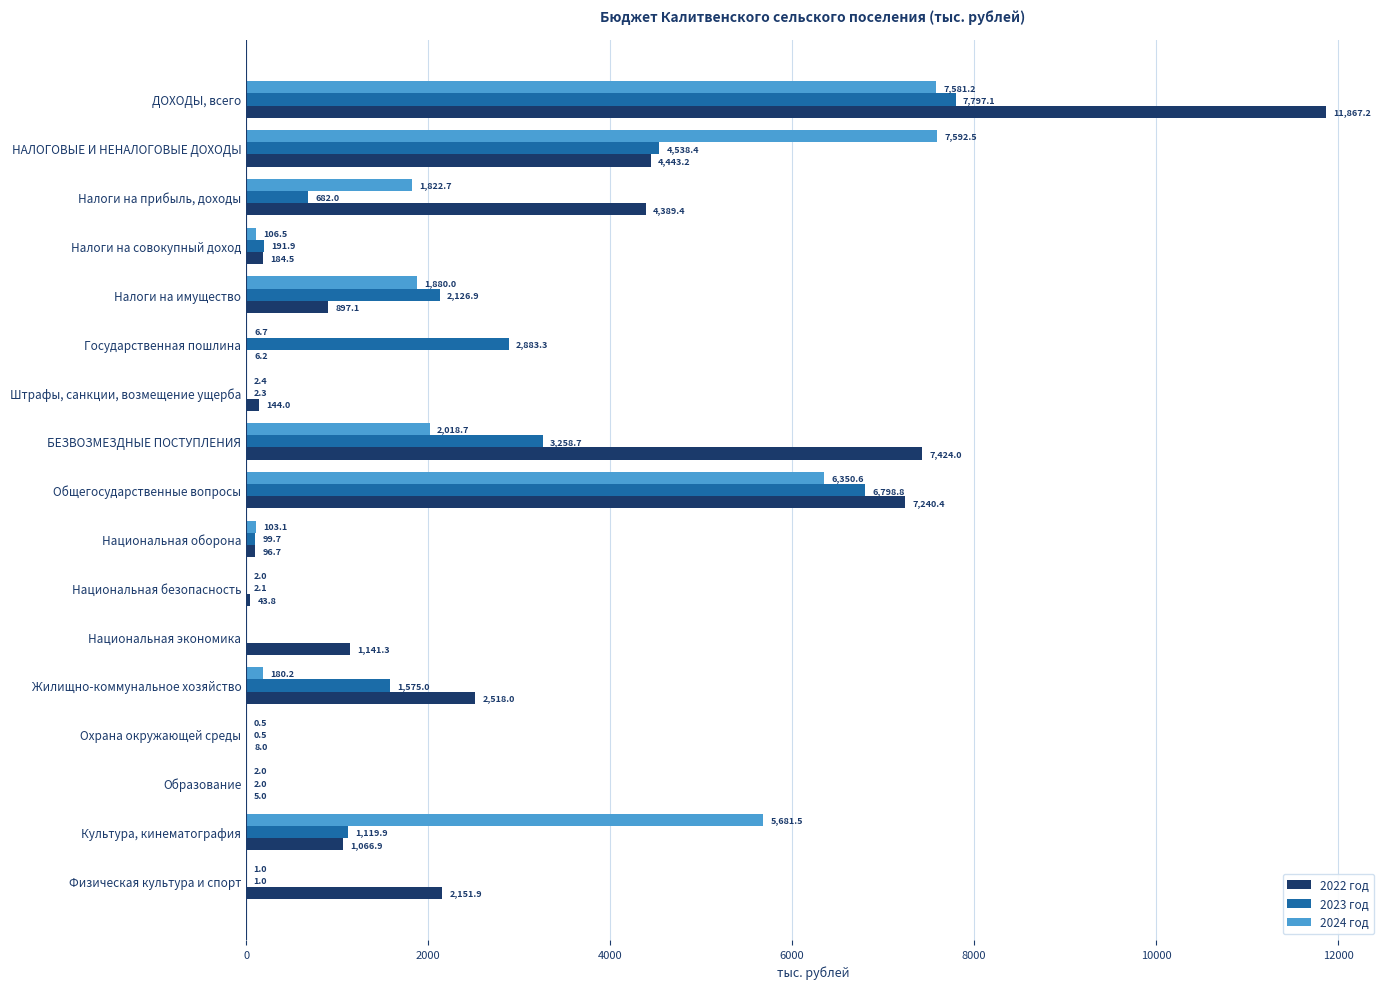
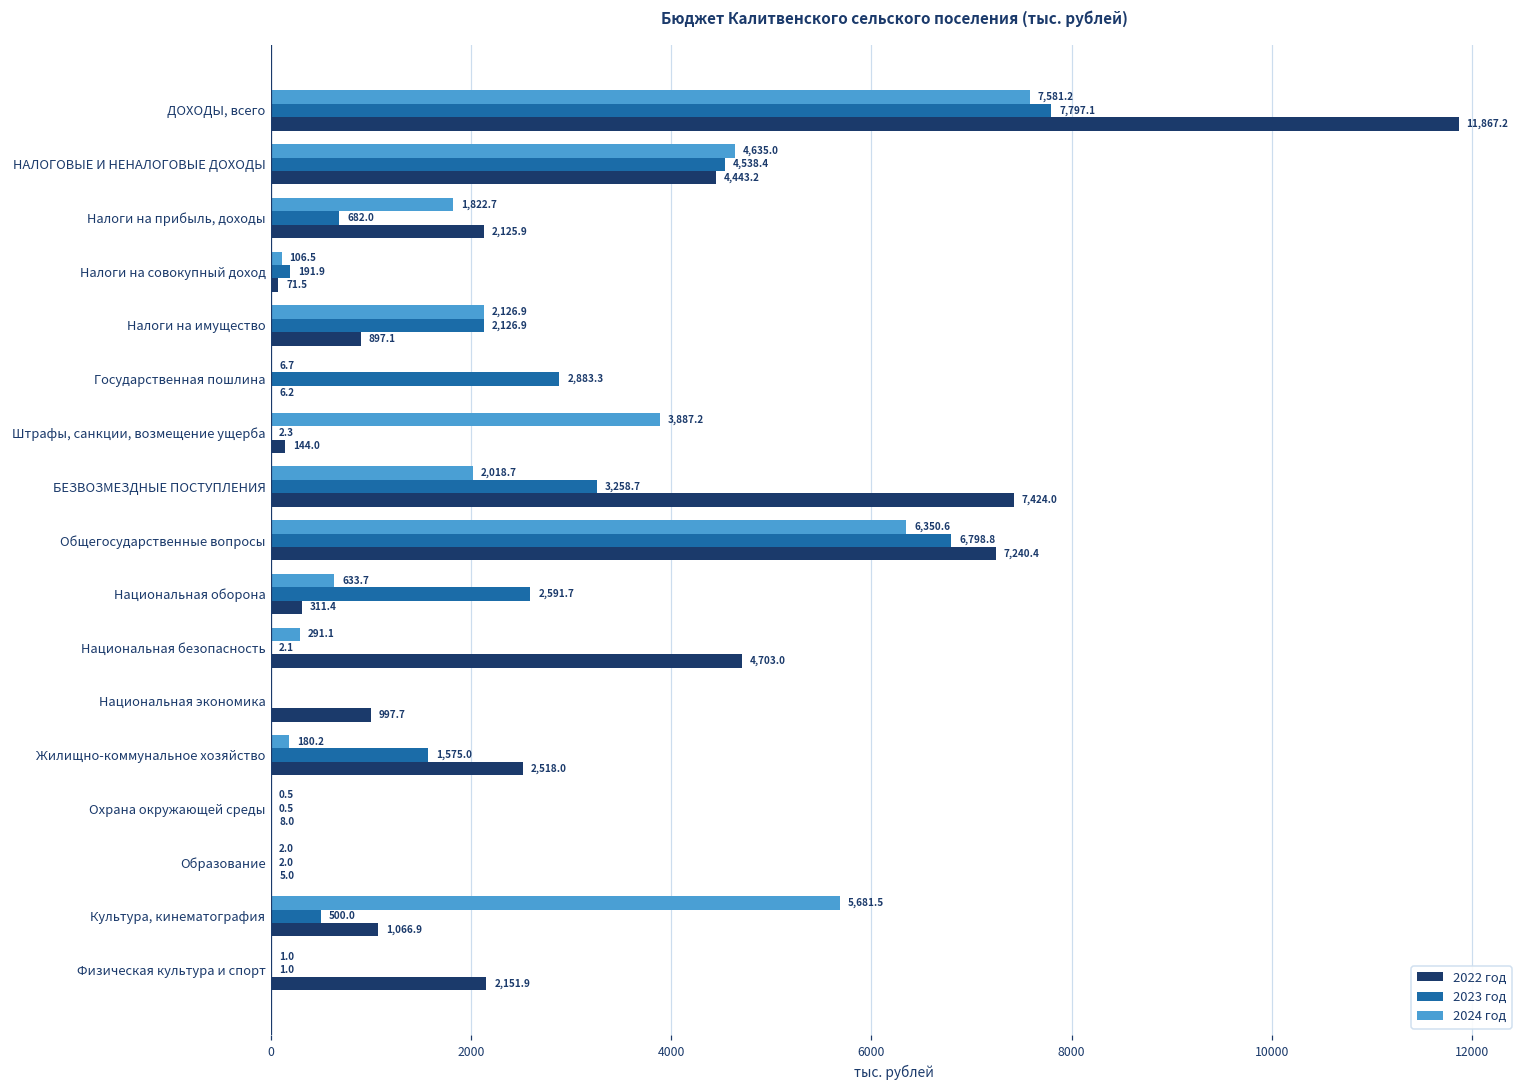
2024 год, НАЛОГОВЫЕ И НЕНАЛОГОВЫЕ ДОХОДЫ: 7,592.5 -> 4,635.0
2022 год, Налоги на прибыль, доходы: 4,389.4 -> 2,125.9
2022 год, Налоги на совокупный доход: 184.5 -> 71.5
2024 год, Налоги на имущество: 1,880.0 -> 2,126.9
2024 год, Штрафы, санкции, возмещение ущерба: 2.4 -> 3,887.2
2024 год, Национальная оборона: 103.1 -> 633.7
2023 год, Национальная оборона: 99.7 -> 2,591.7
2022 год, Национальная оборона: 96.7 -> 311.4
2024 год, Национальная безопасность: 2.0 -> 291.1
2022 год, Национальная безопасность: 43.8 -> 4,703.0
2022 год, Национальная экономика: 1,141.3 -> 997.7
2023 год, Культура, кинематография: 1,119.9 -> 500.0
